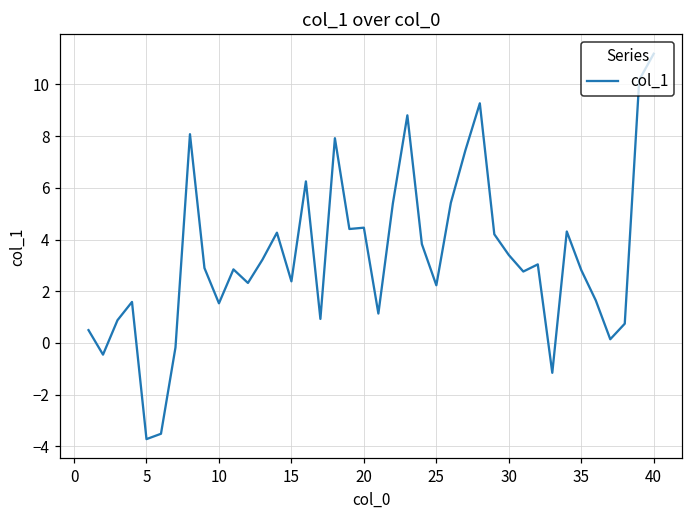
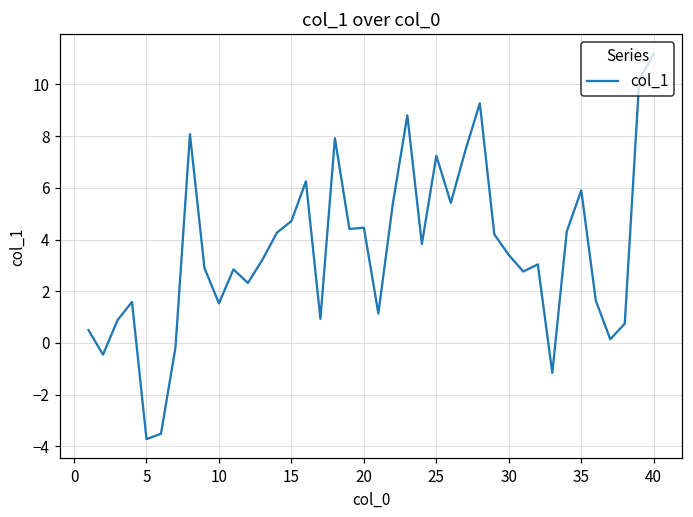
15: 2.4 -> 4.7
25: 2.2 -> 7.2
35: 2.8 -> 5.9
